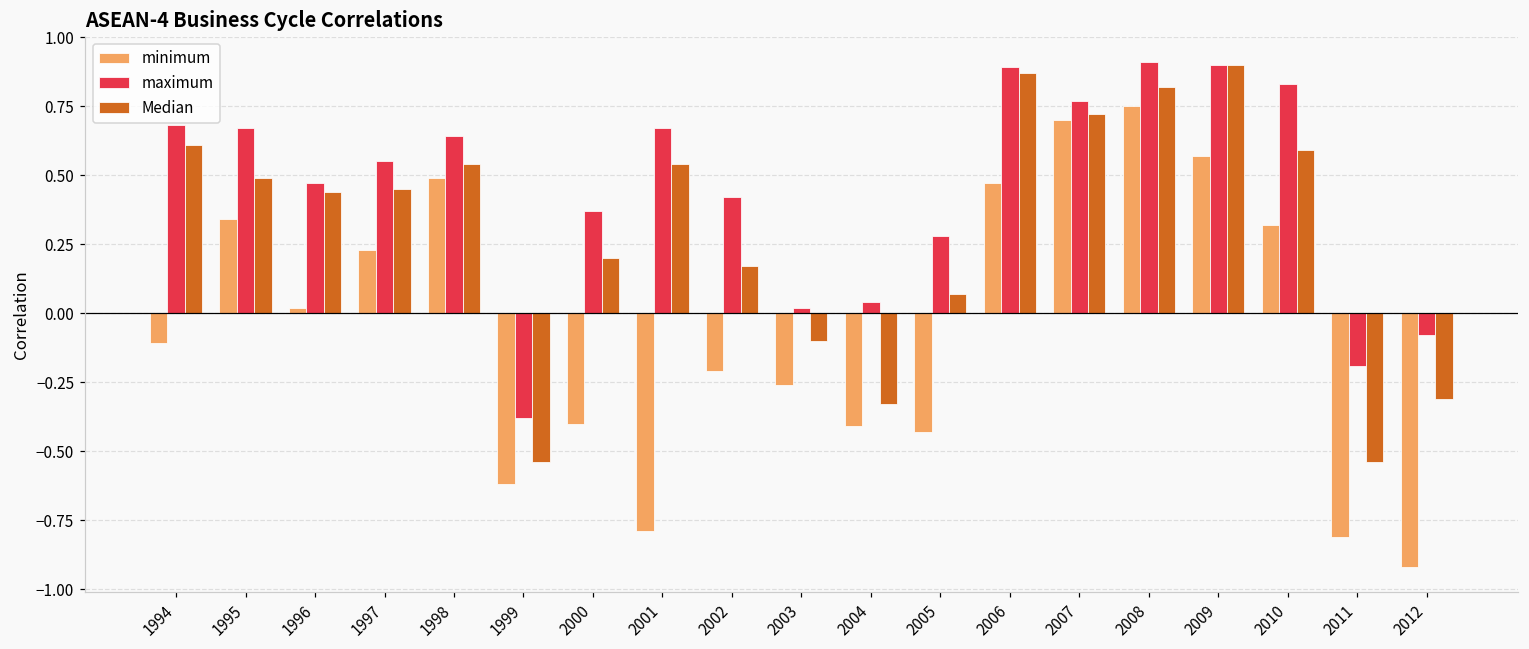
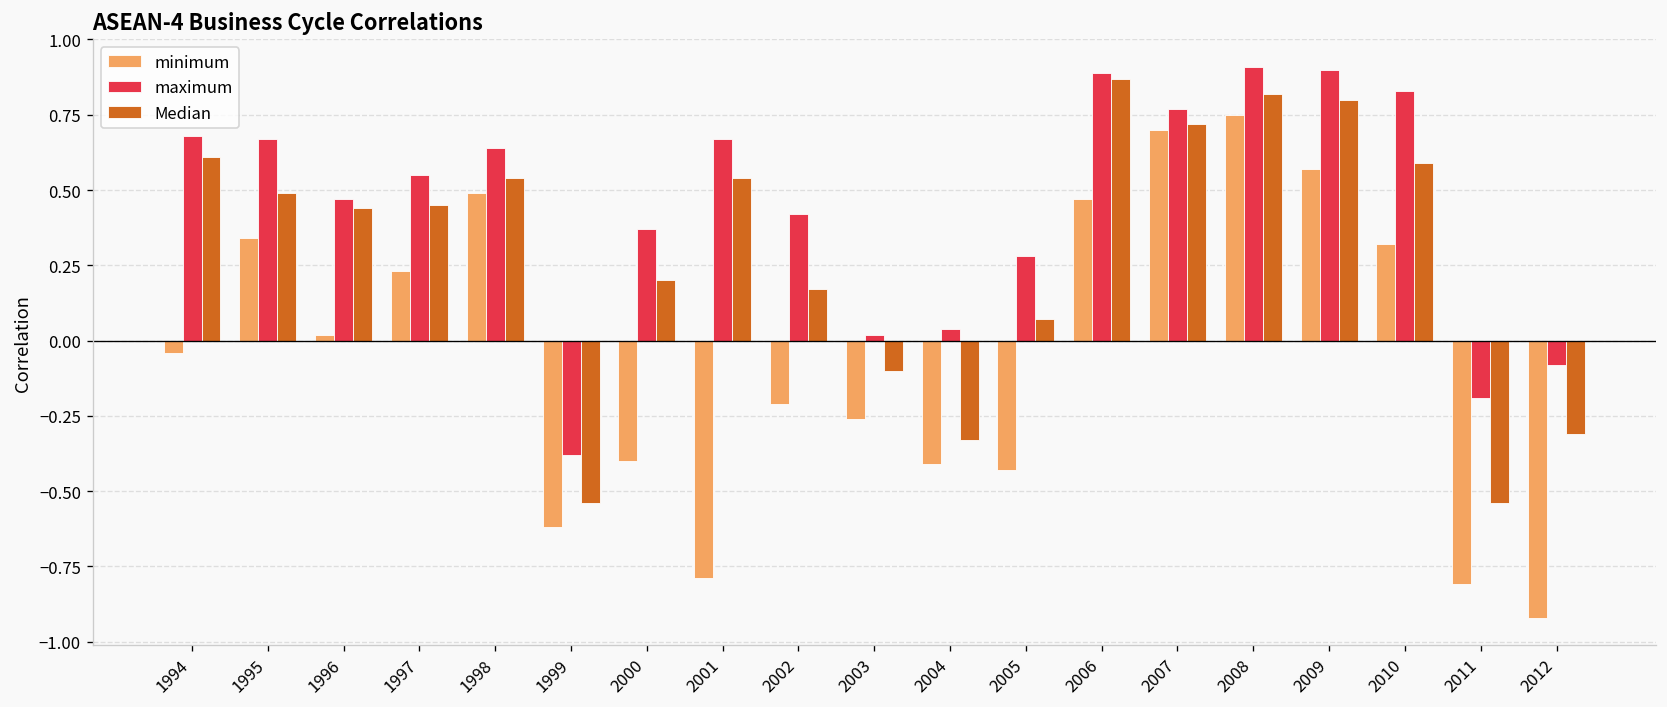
minimum, 1994: -0.11 -> -0.04
Median, 2009: 0.9 -> 0.8
